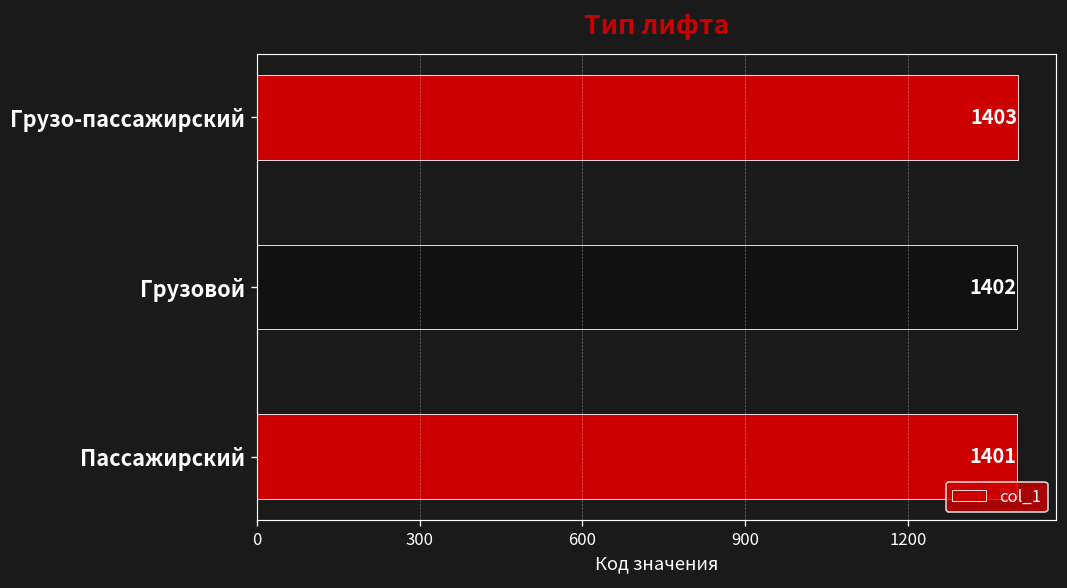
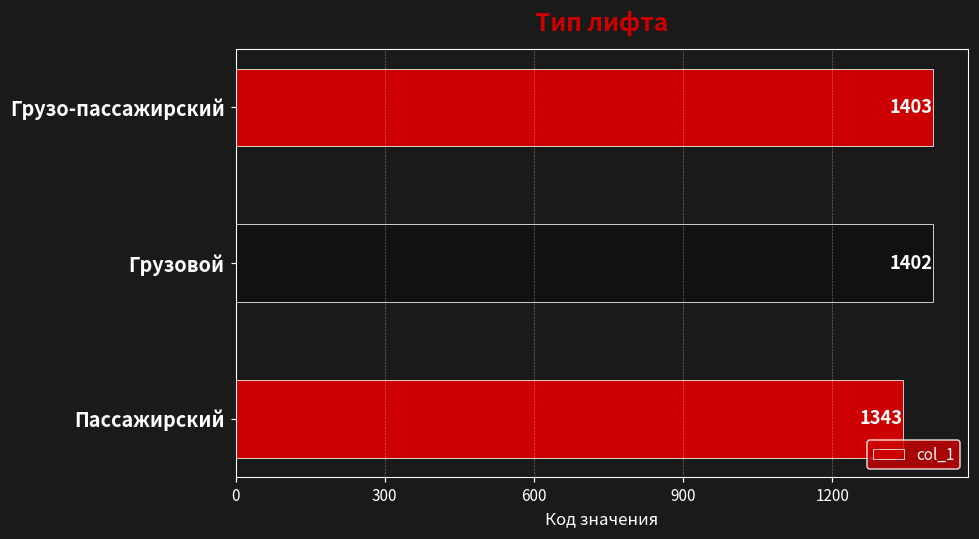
Пассажирский: 1401 -> 1343
